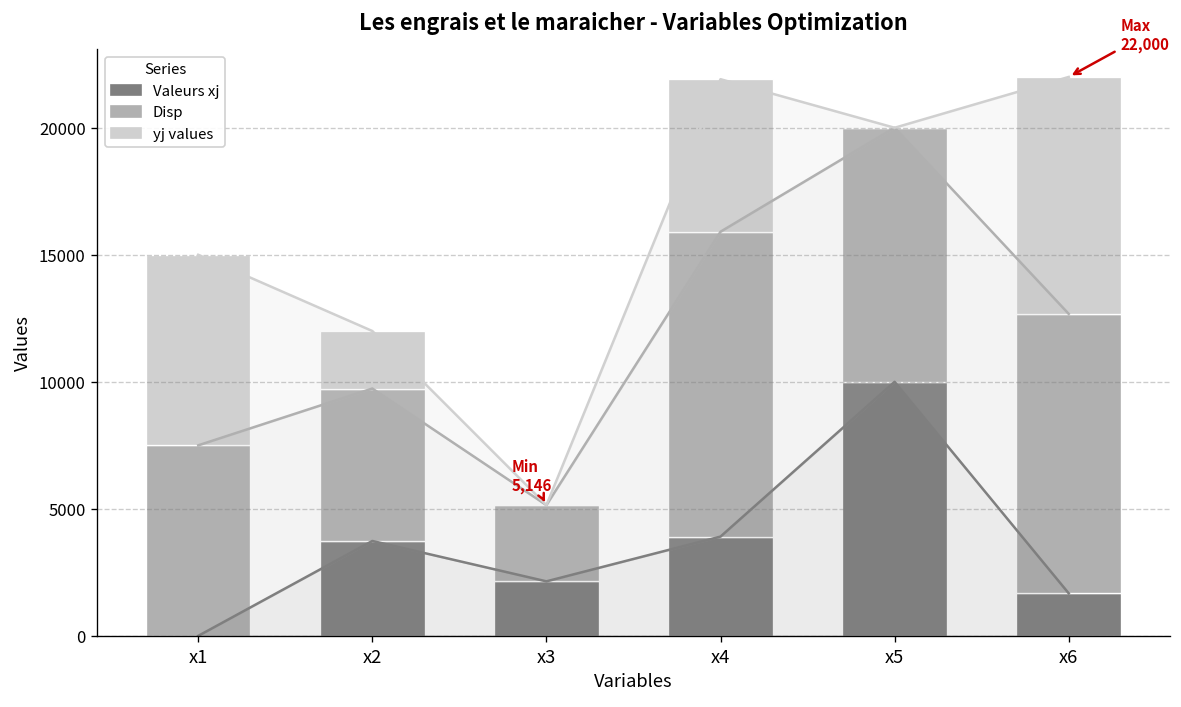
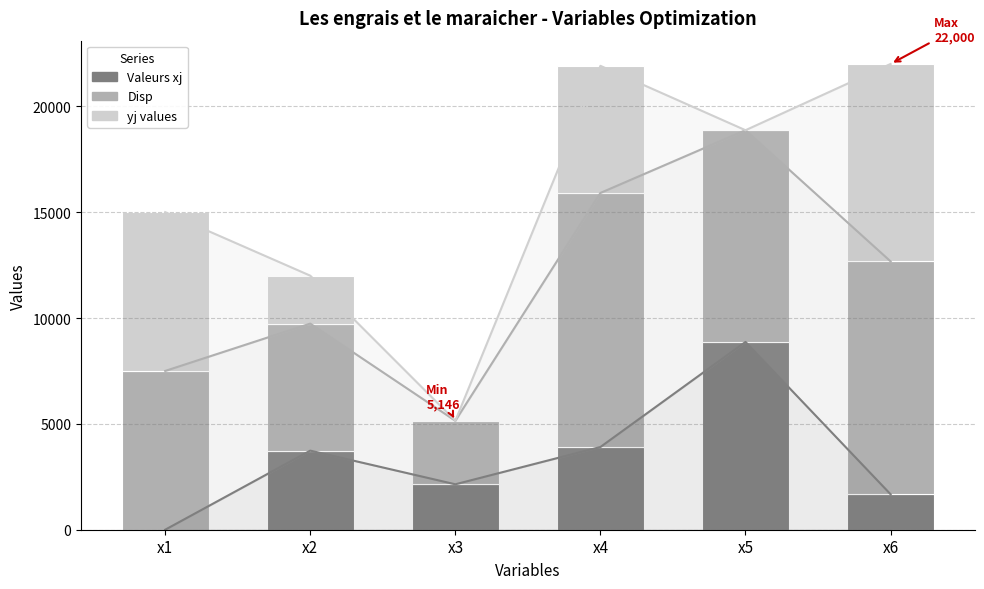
Valeurs xj, x5: 10000 -> 8900
